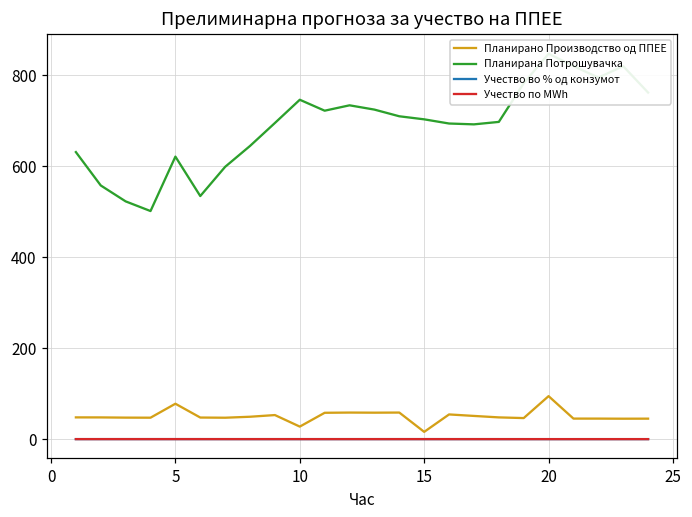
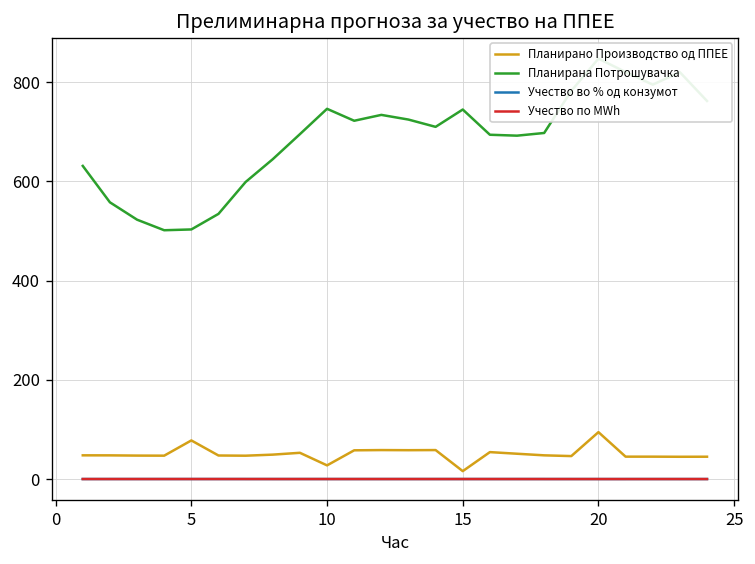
Планирана Потрошувачка, 5: 620 -> 500
Планирана Потрошувачка, 15: 700 -> 740
